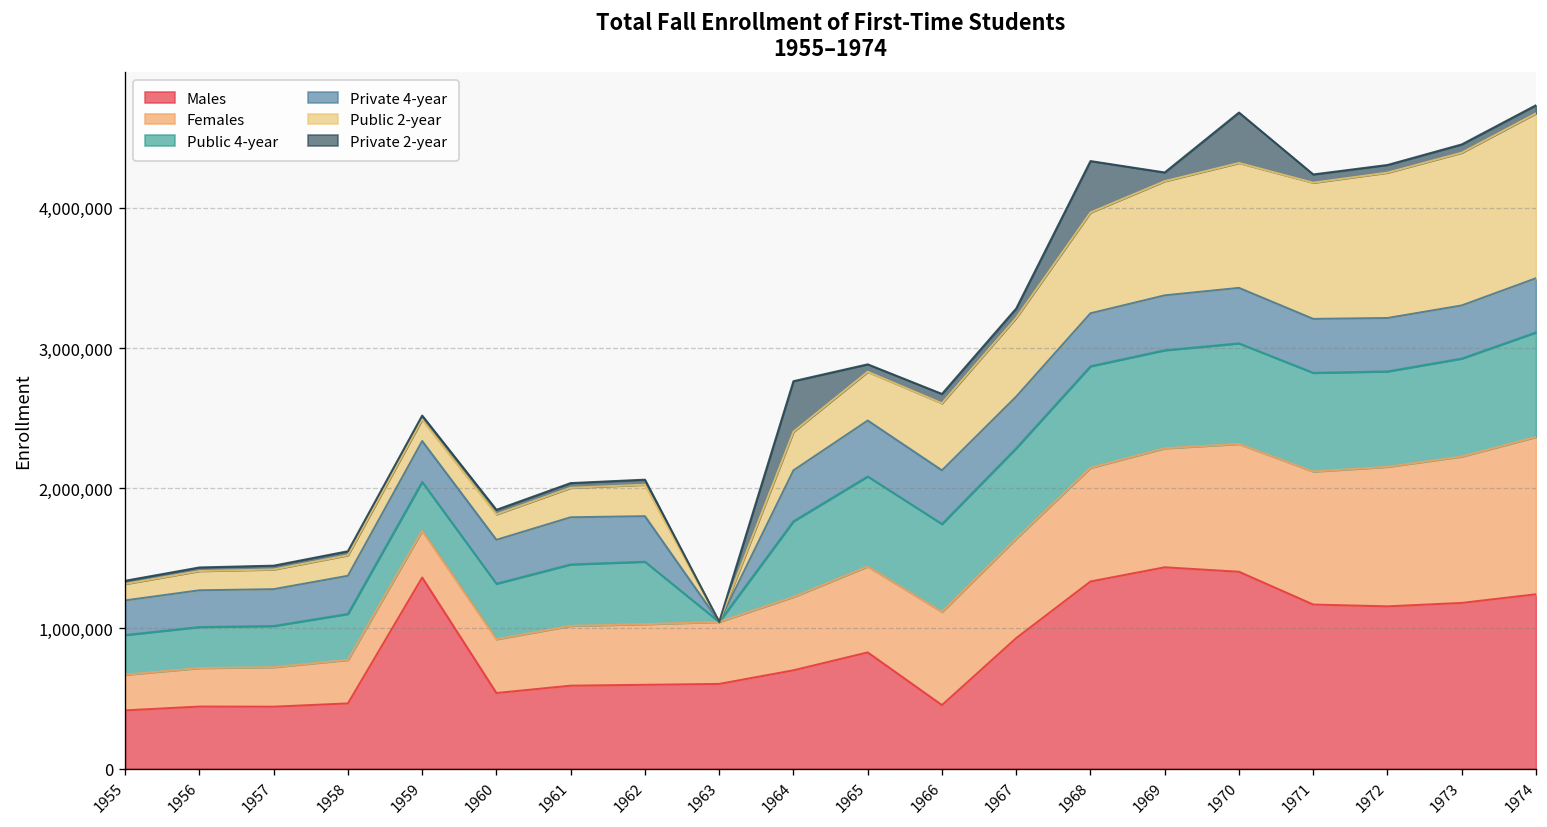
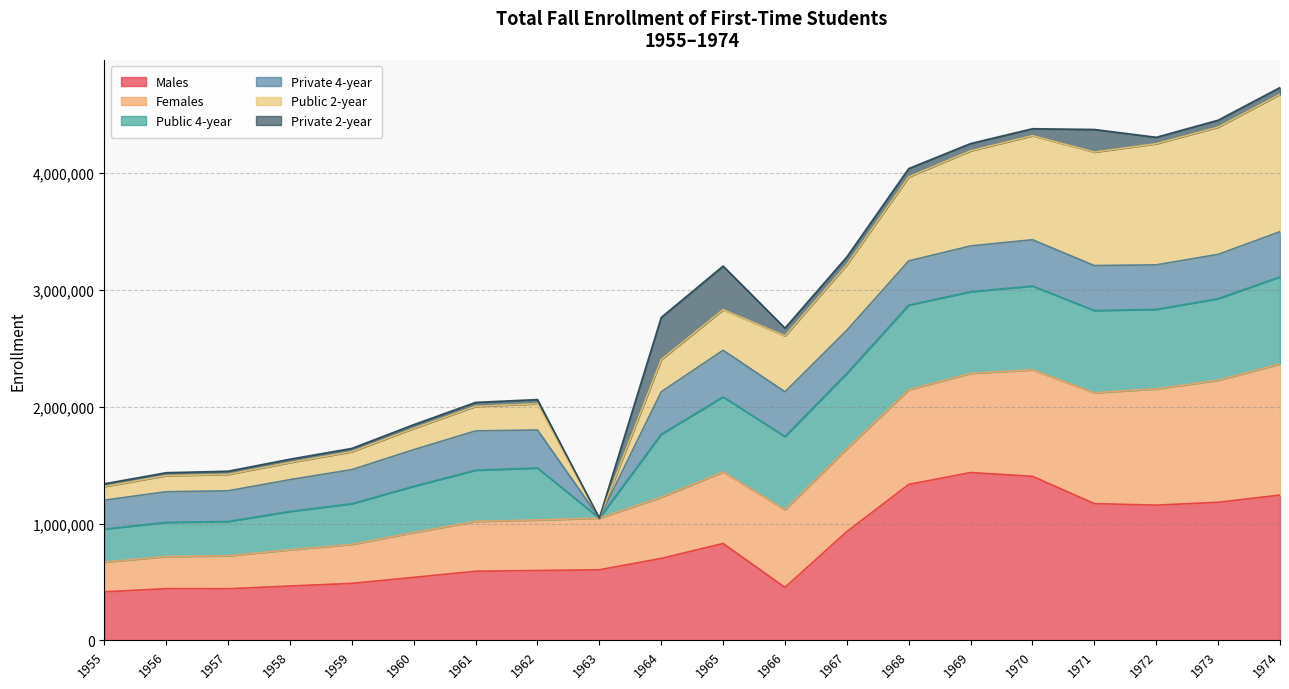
Males, 1959: 1,360,000 -> 490,000
Private 2-year, 1965: 50,000 -> 370,000
Private 2-year, 1968: 370,000 -> 70,000
Private 2-year, 1970: 360,000 -> 60,000
Private 2-year, 1971: 60,000 -> 190,000
